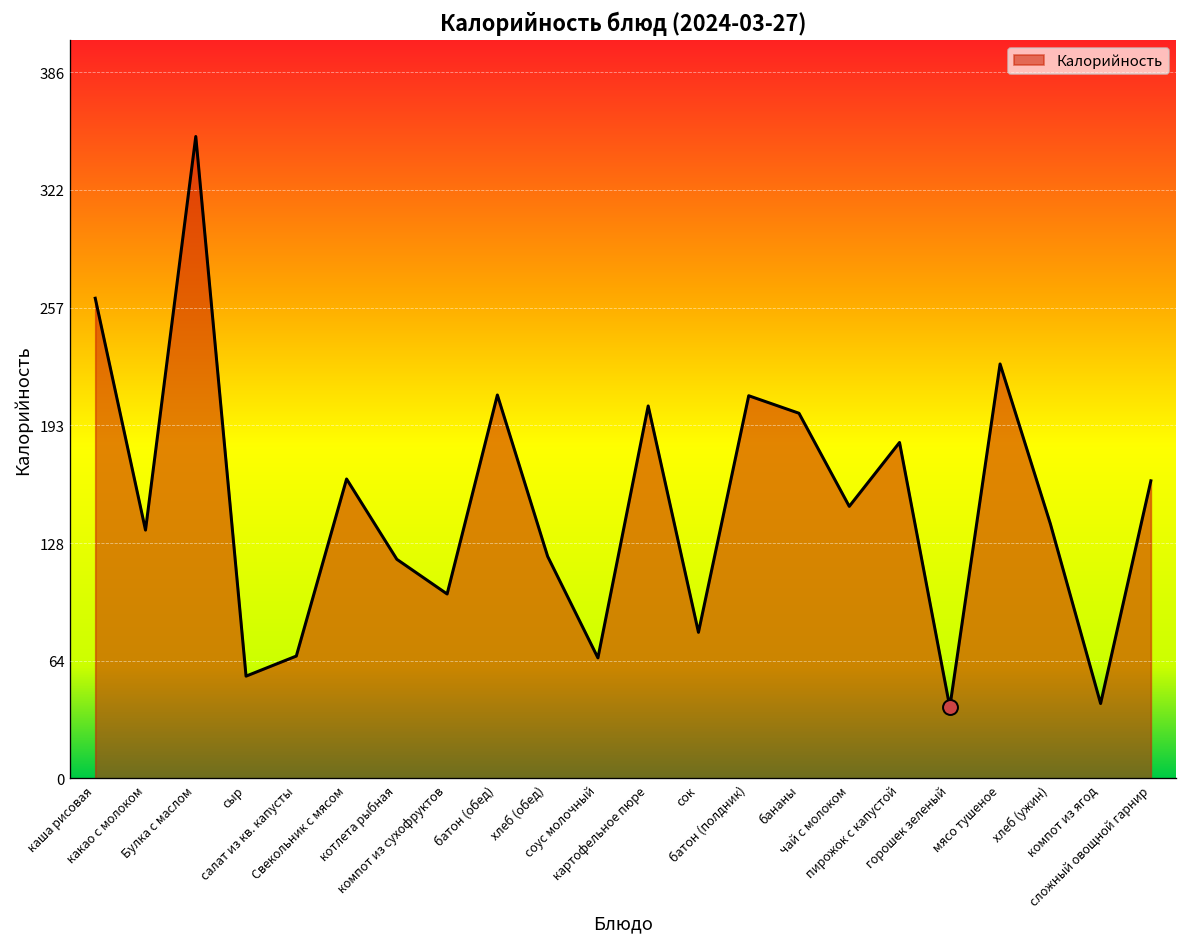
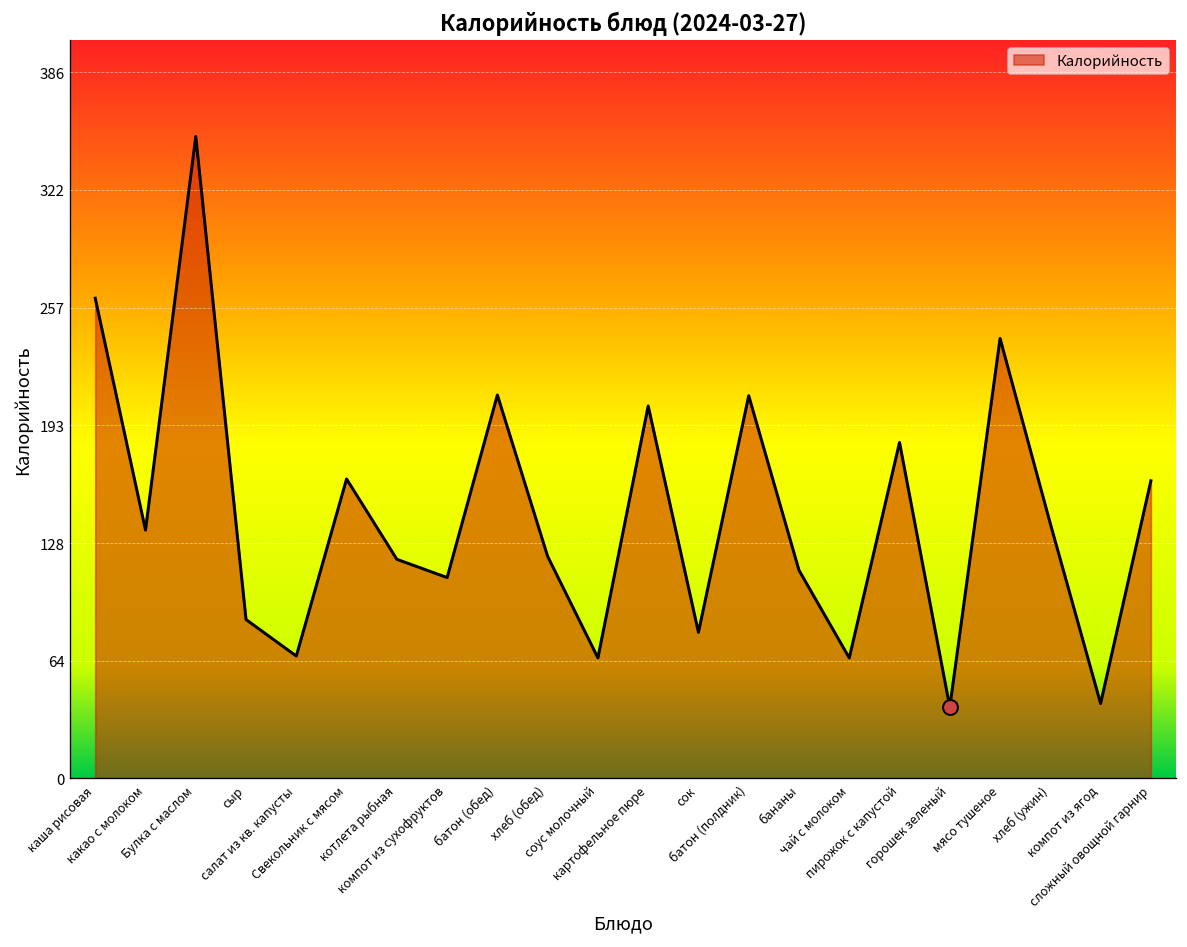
Калорийность, сыр: 56 -> 87
Калорийность, компот из сухофруктов: 101 -> 110
Калорийность, бананы: 200 -> 114
Калорийность, чай с молоком: 149 -> 66
Калорийность, мясо тушеное: 227 -> 241
